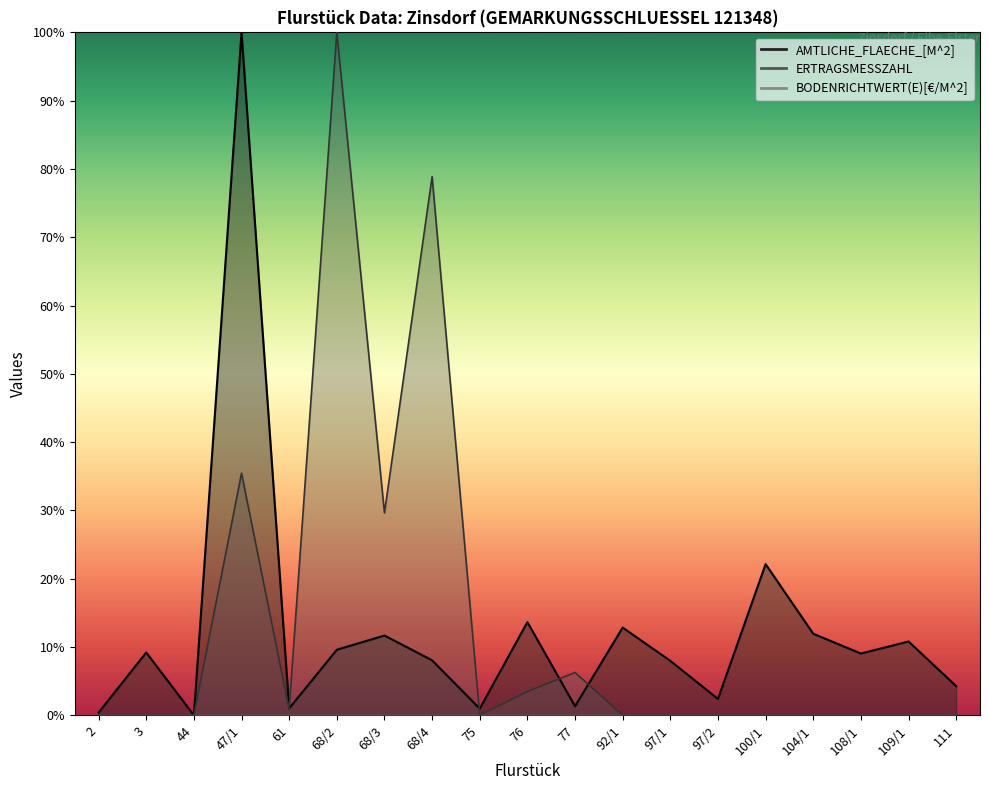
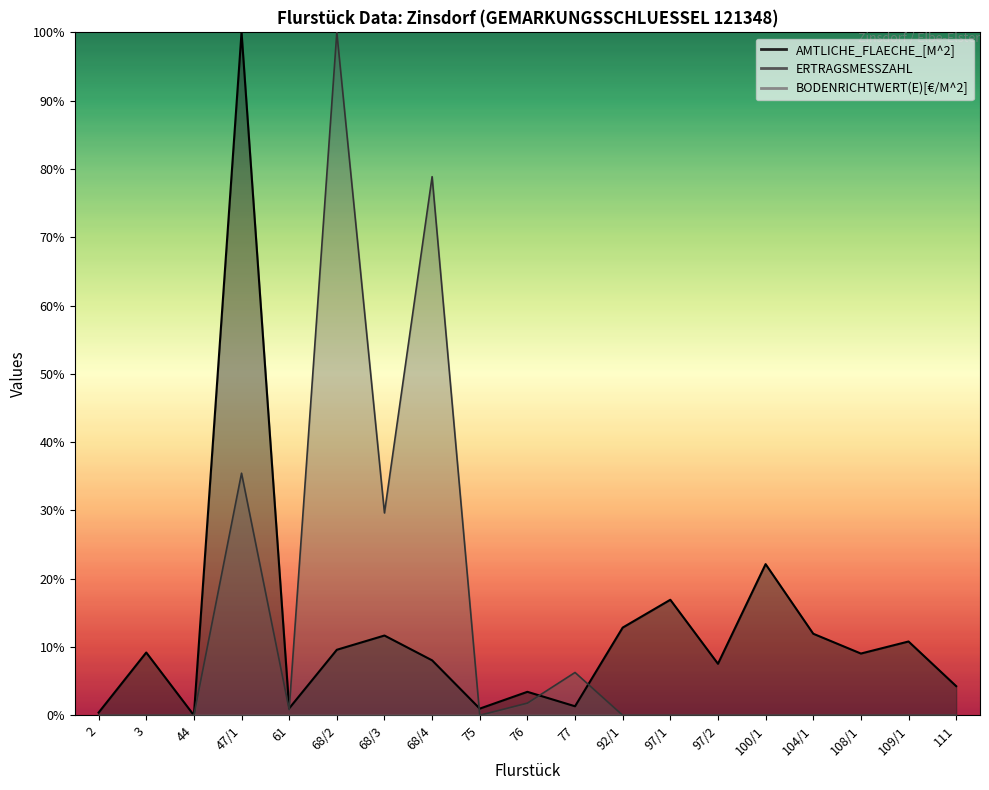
AMTLICHE_FLAECHE_[M^2], 76: 14% -> 3%
ERTRAGSMESSZAHL, 76: 3% -> 2%
AMTLICHE_FLAECHE_[M^2], 97/1: 8% -> 17%
AMTLICHE_FLAECHE_[M^2], 97/2: 2% -> 8%
